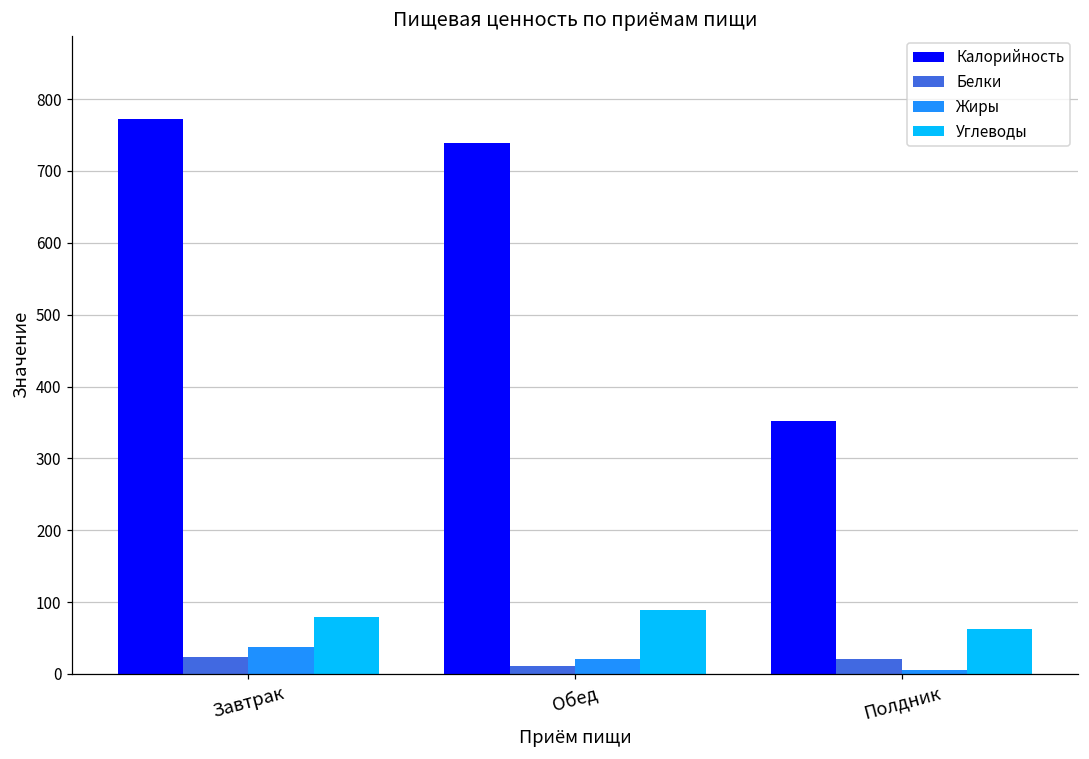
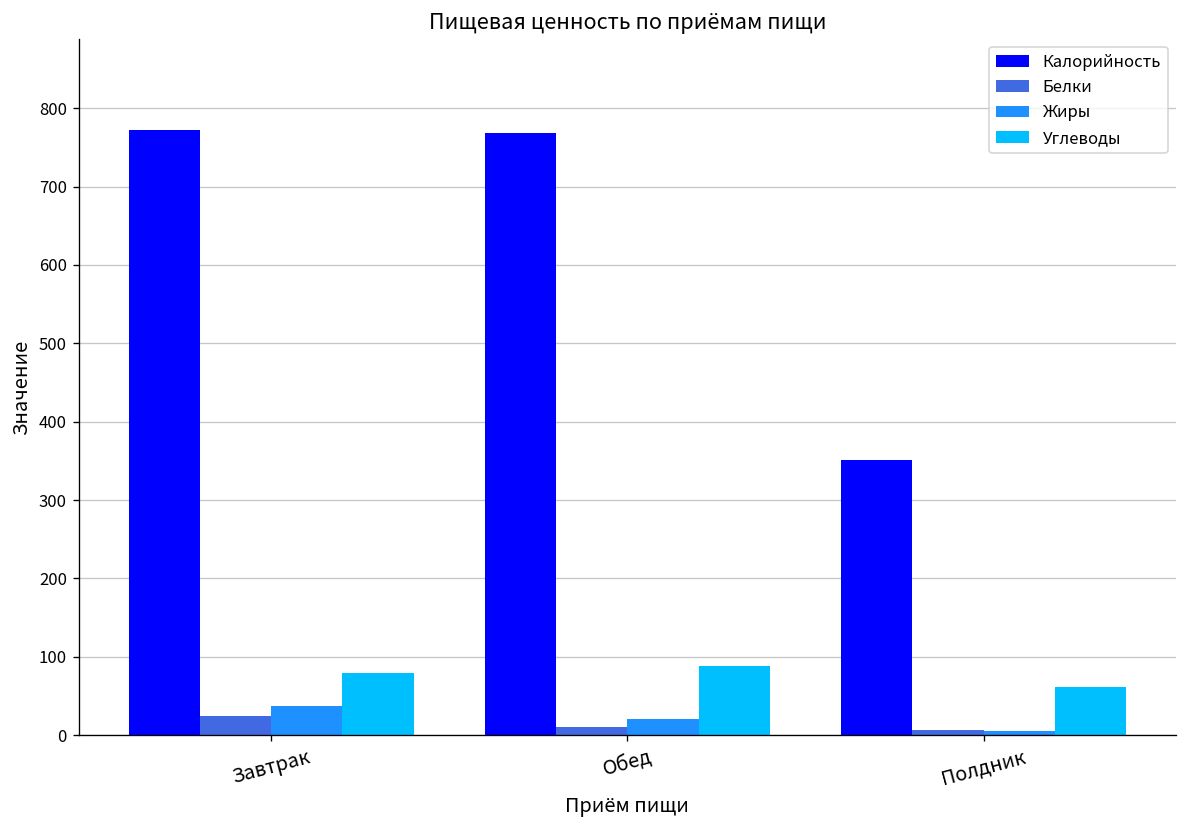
Калорийность, Обед: 740 -> 770
Белки, Полдник: 20 -> 10
